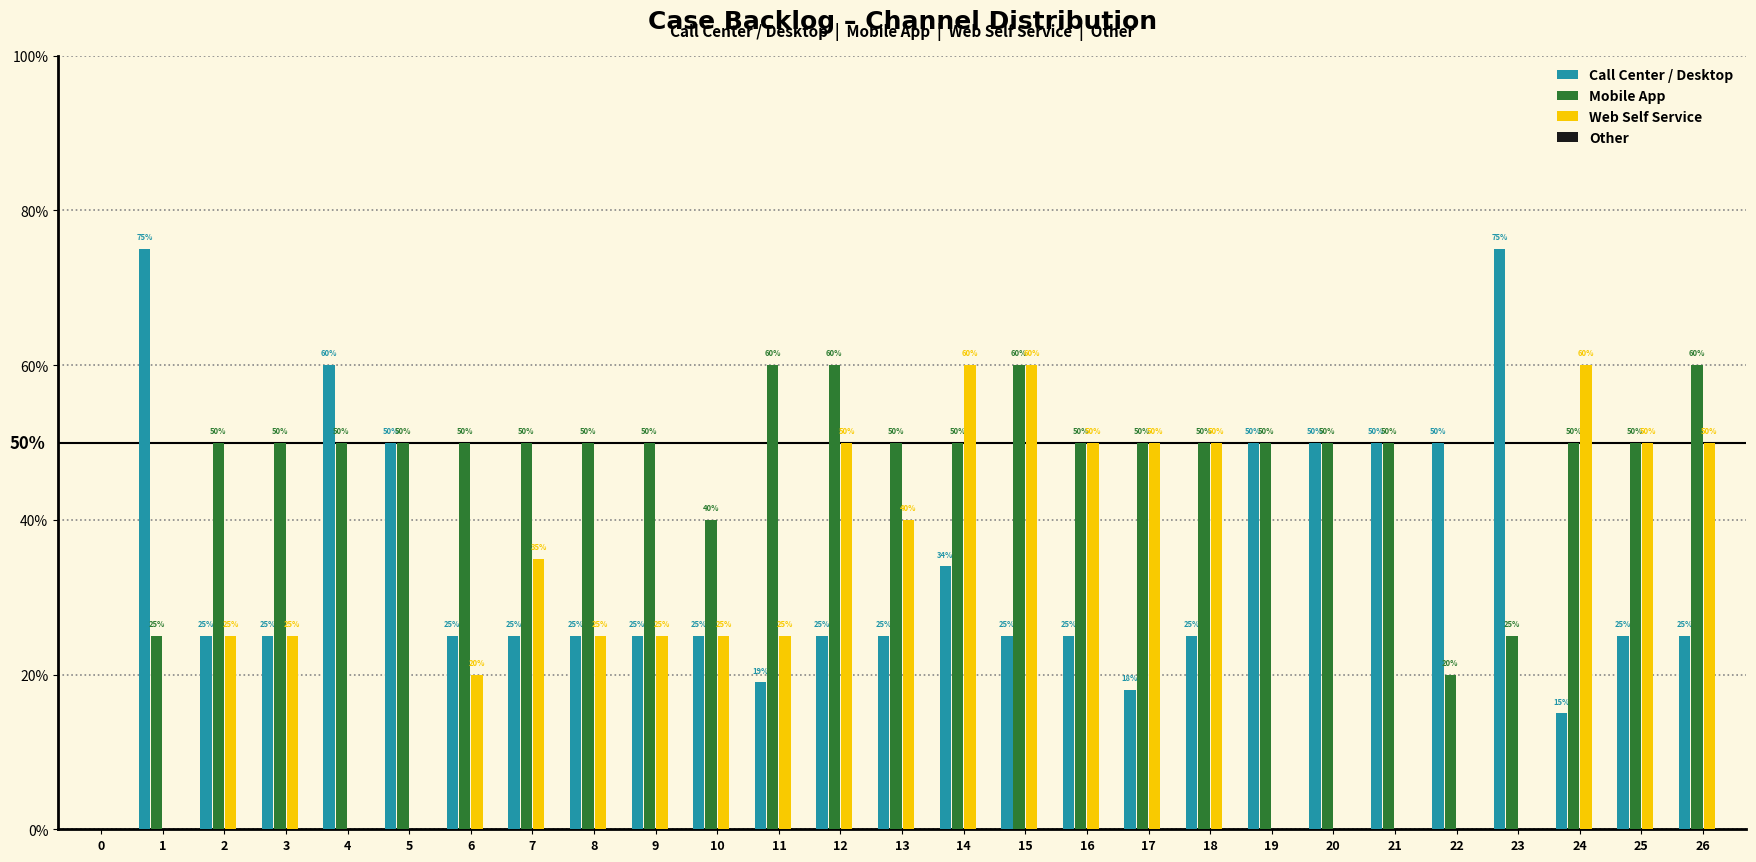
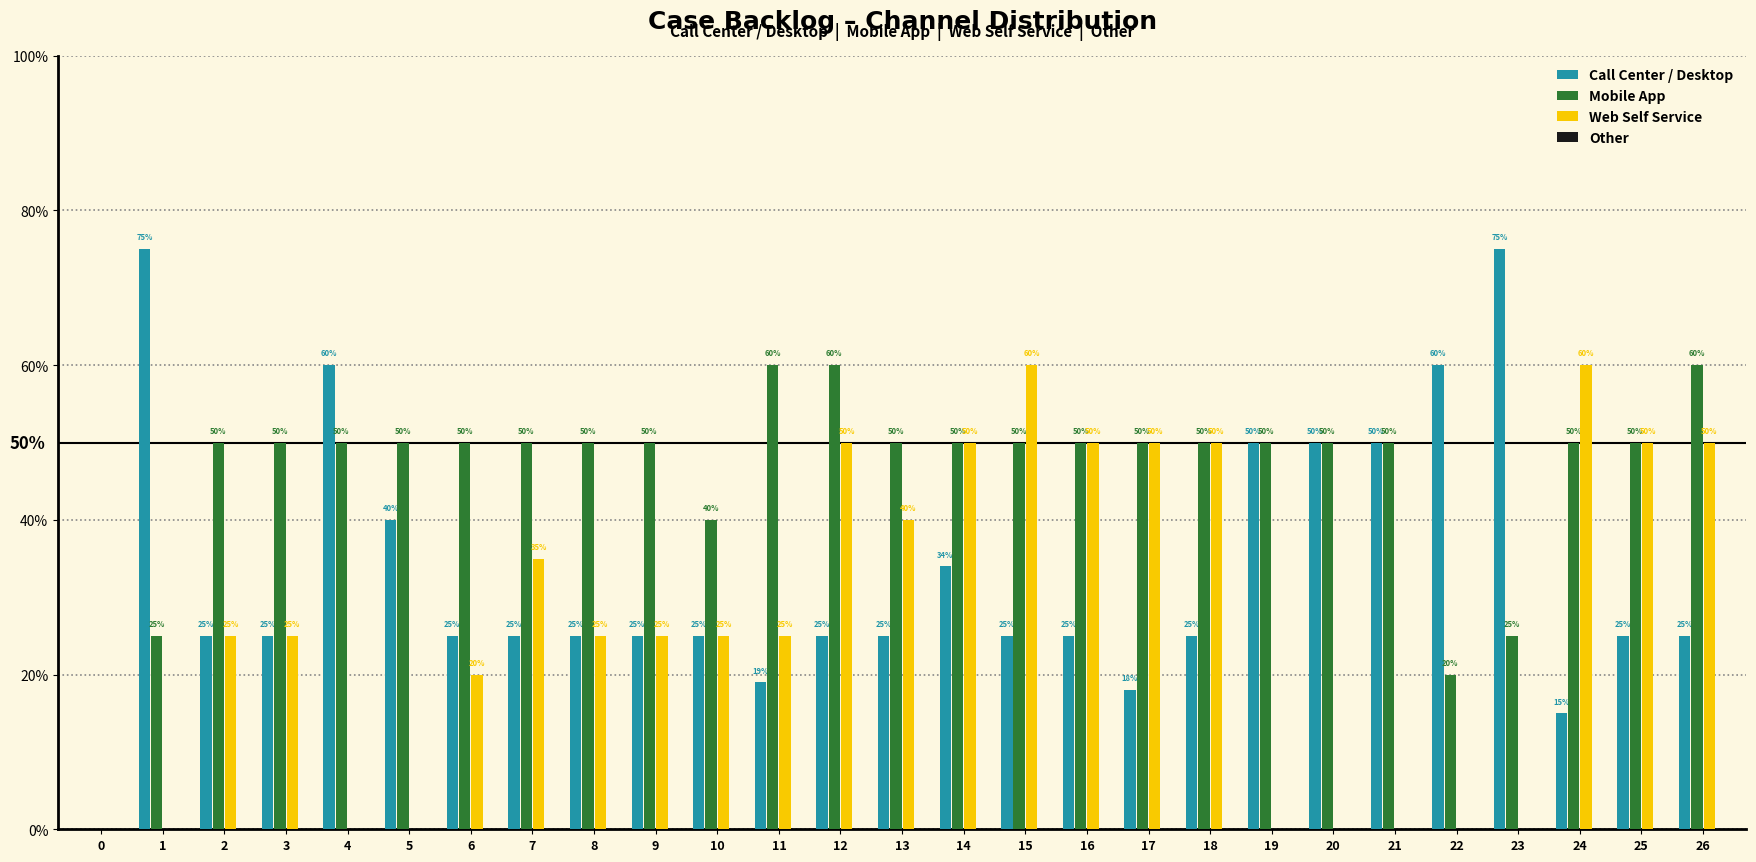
Call Center / Desktop, 5: 50% -> 40%
Web Self Service, 14: 60% -> 50%
Mobile App, 15: 60% -> 50%
Call Center / Desktop, 22: 50% -> 60%
